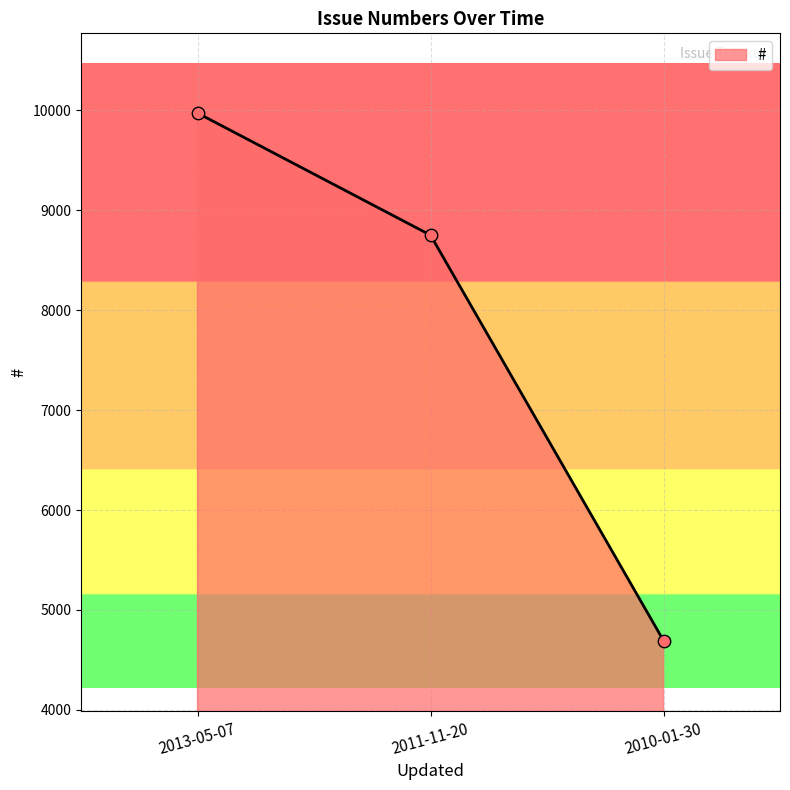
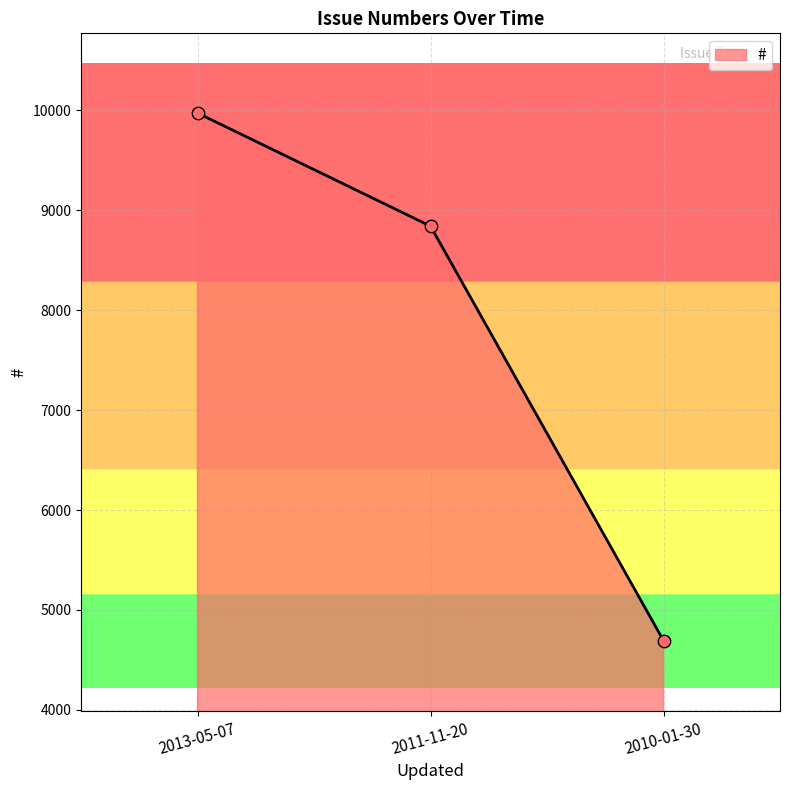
2011-11-20: 8750 -> 8840
